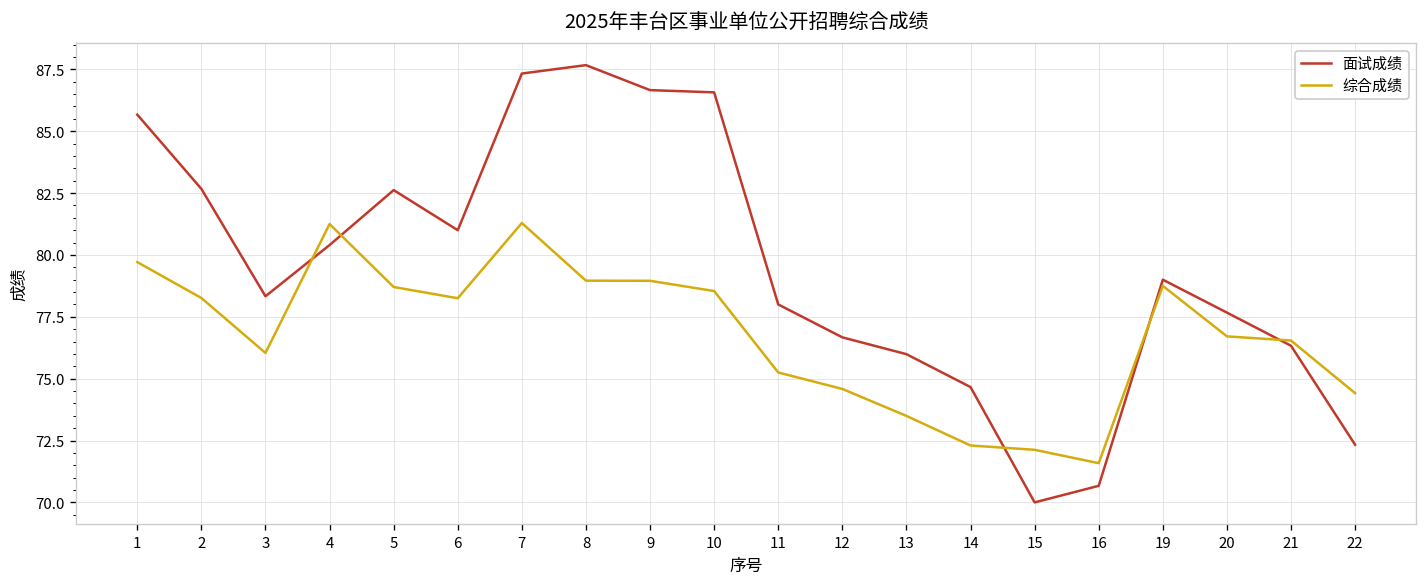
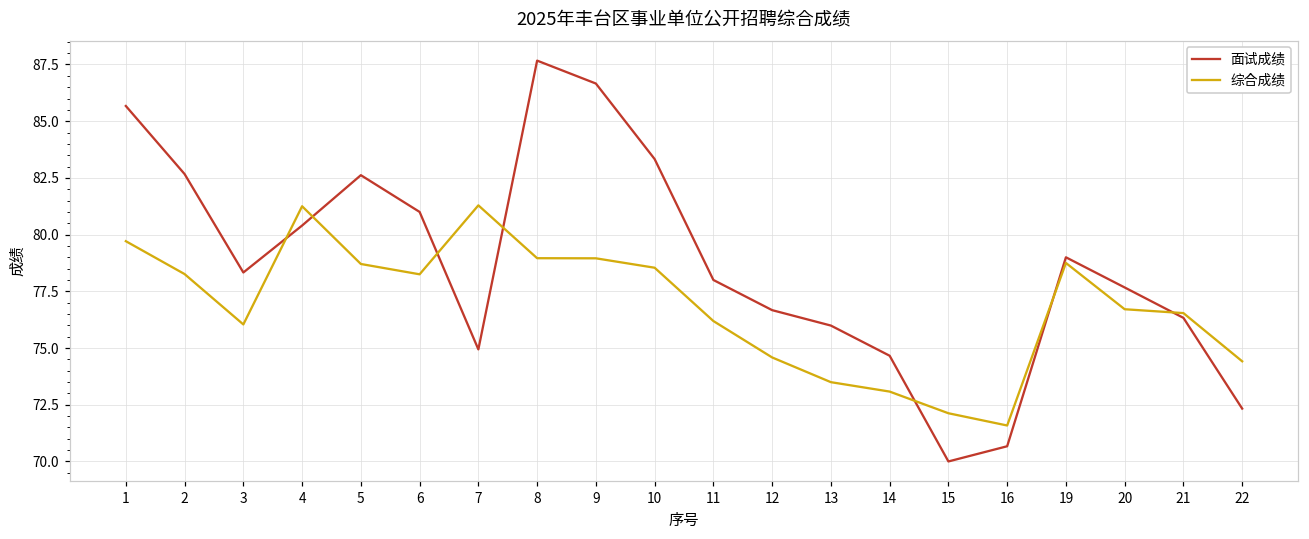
面试成绩, 7: 87.3 -> 74.9
面试成绩, 10: 86.6 -> 83.3
综合成绩, 11: 75.3 -> 76.2
综合成绩, 14: 72.3 -> 73.1
